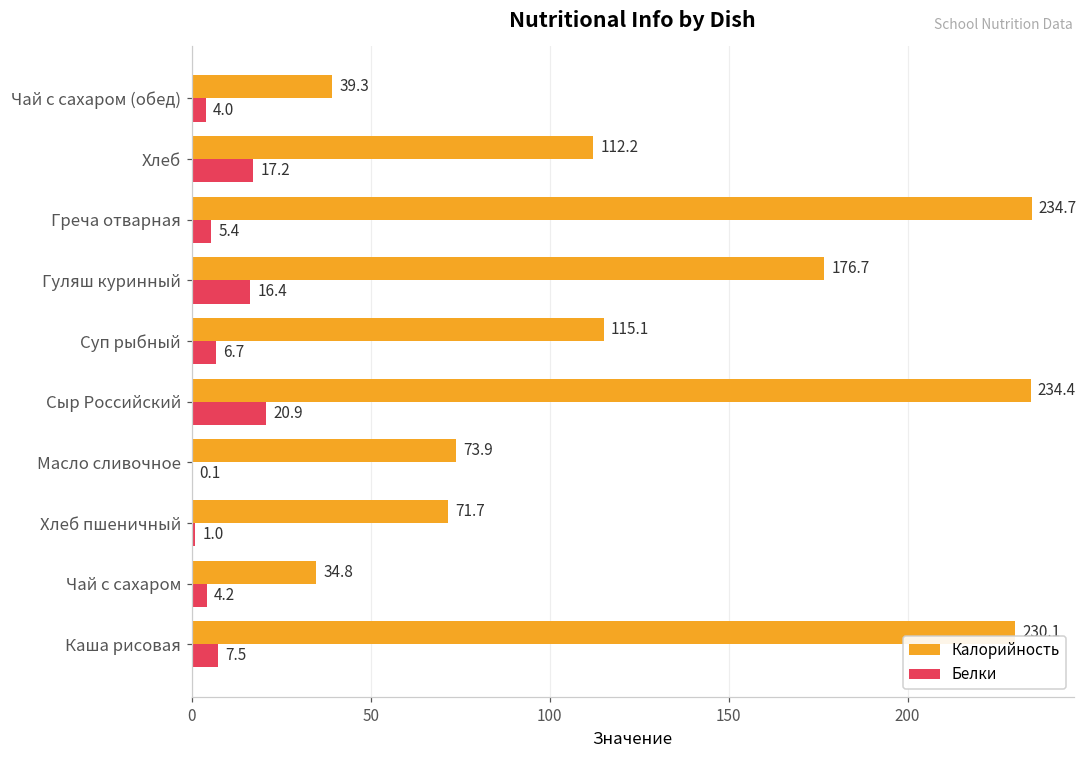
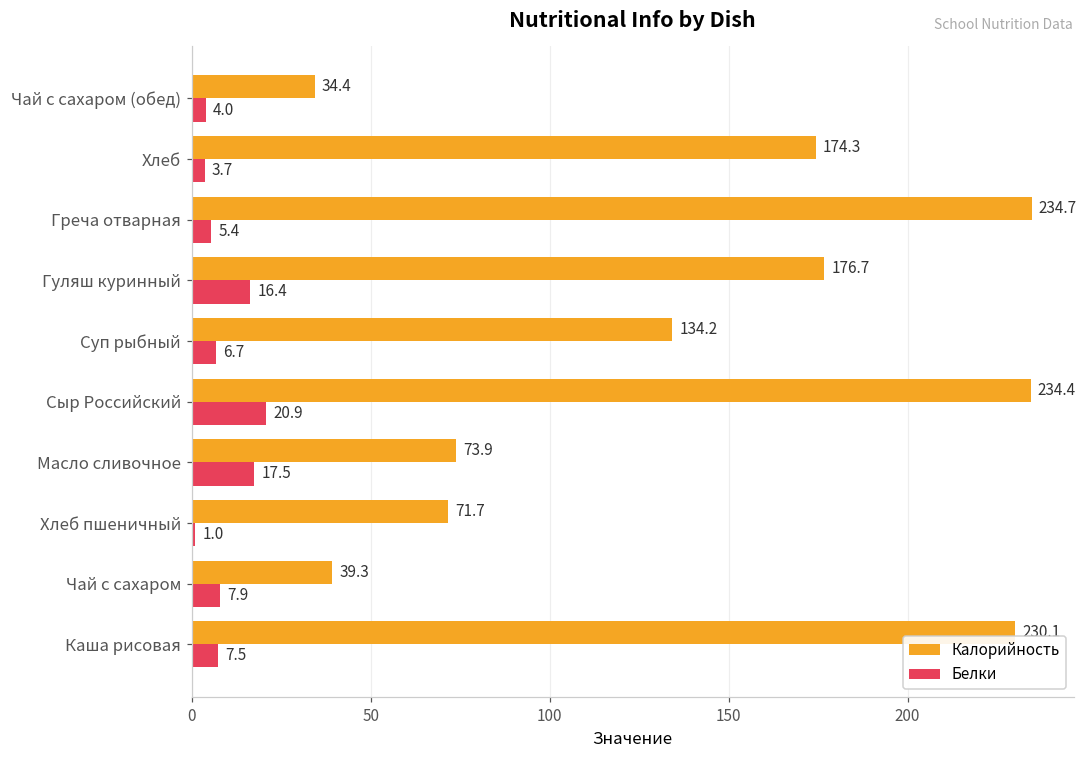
Калорийность, Чай с сахаром (обед): 39.3 -> 34.4
Калорийность, Хлеб: 112.2 -> 174.3
Белки, Хлеб: 17.2 -> 3.7
Калорийность, Суп рыбный: 115.1 -> 134.2
Белки, Масло сливочное: 0.1 -> 17.5
Калорийность, Чай с сахаром: 34.8 -> 39.3
Белки, Чай с сахаром: 4.2 -> 7.9
